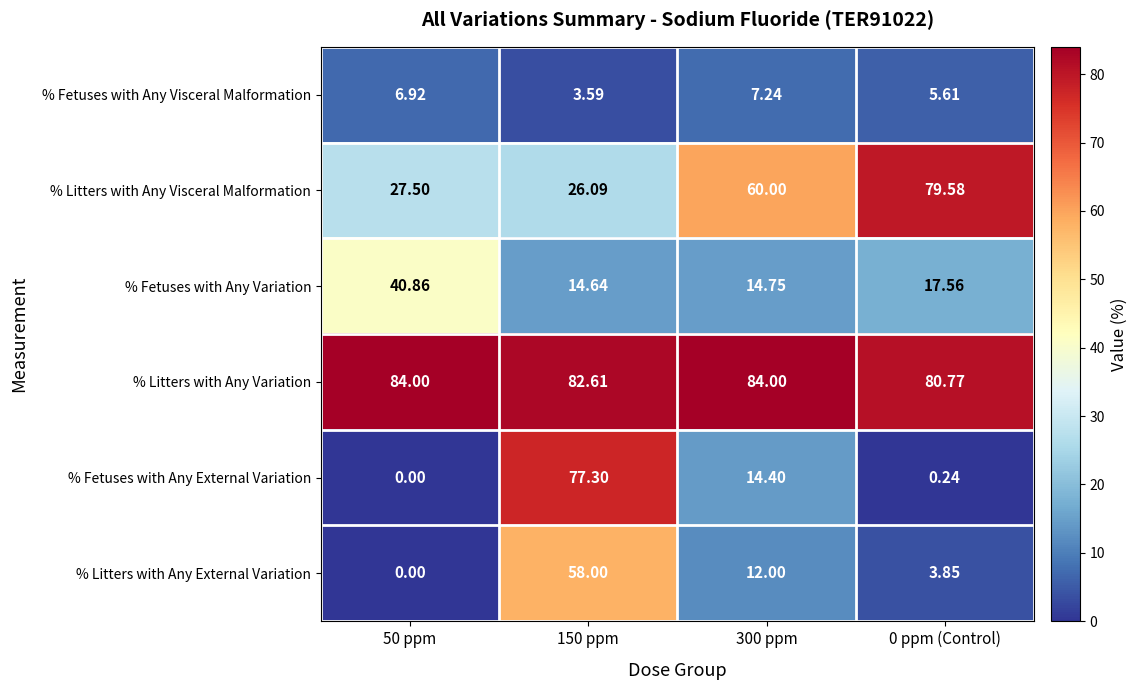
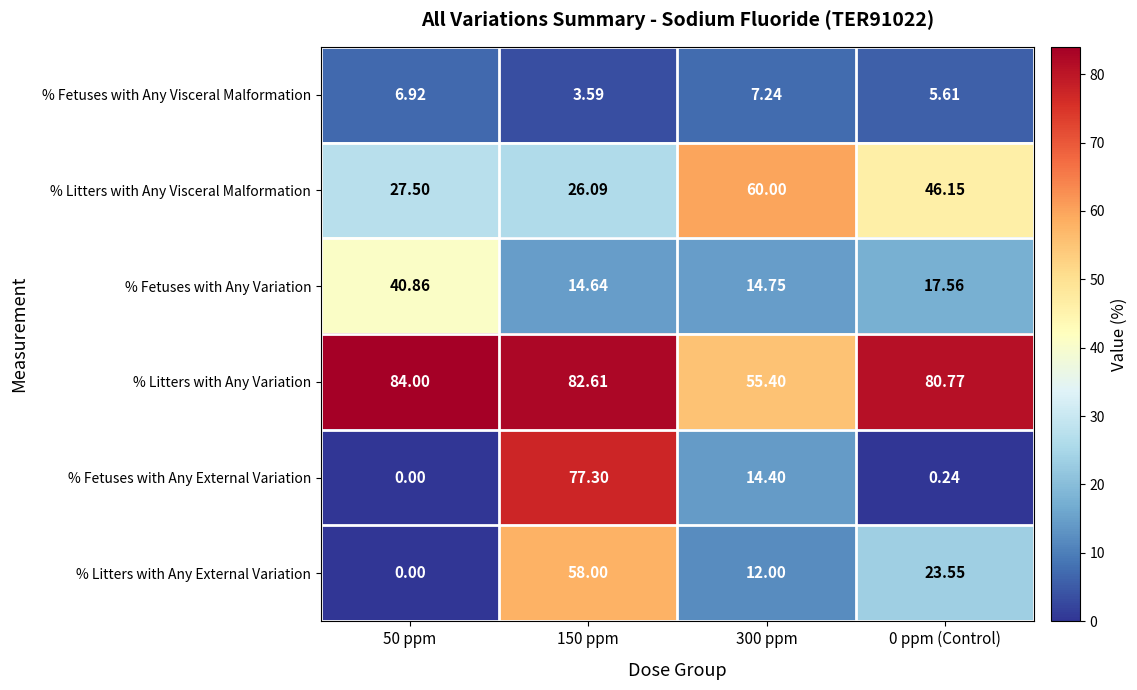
% Litters with Any Visceral Malformation, 0 ppm (Control): 79.58 -> 46.15
% Litters with Any Variation, 300 ppm: 84.00 -> 55.40
% Litters with Any External Variation, 0 ppm (Control): 3.85 -> 23.55
